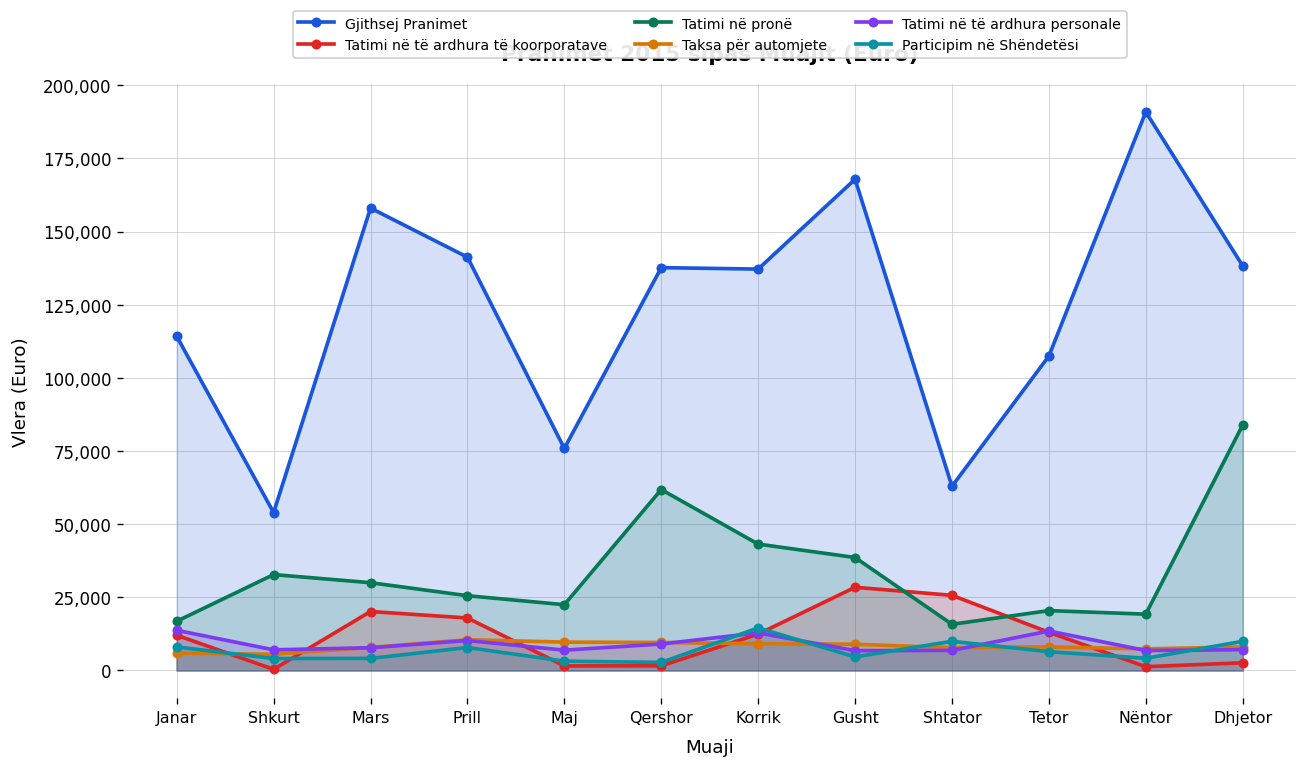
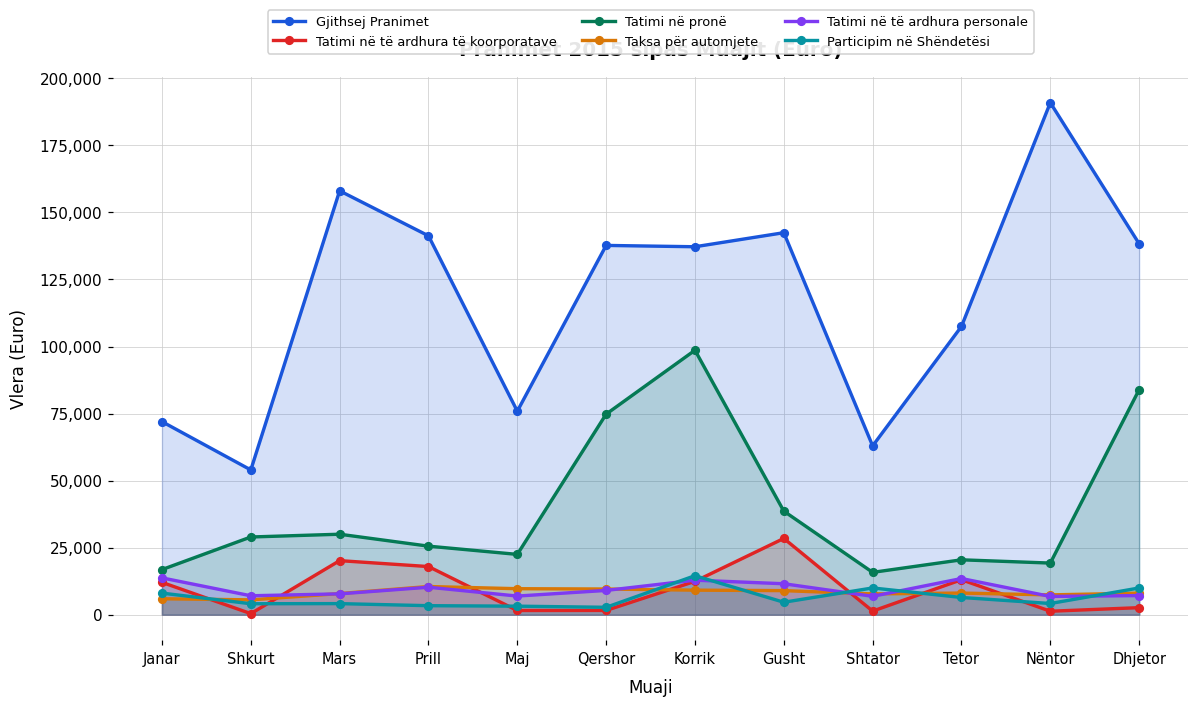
Gjithsej Pranimet, Janar: 114,000 -> 72,000
Tatimi në pronë, Shkurt: 33,000 -> 29,000
Participim në Shëndetësi, Prill: 8,000 -> 3,000
Tatimi në pronë, Qershor: 62,000 -> 75,000
Tatimi në pronë, Korrik: 43,000 -> 99,000
Gjithsej Pranimet, Gusht: 168,000 -> 142,000
Tatimi në të ardhura personale, Gusht: 7,000 -> 12,000
Tatimi në të ardhura të koorporatave, Shtator: 26,000 -> 1,000
